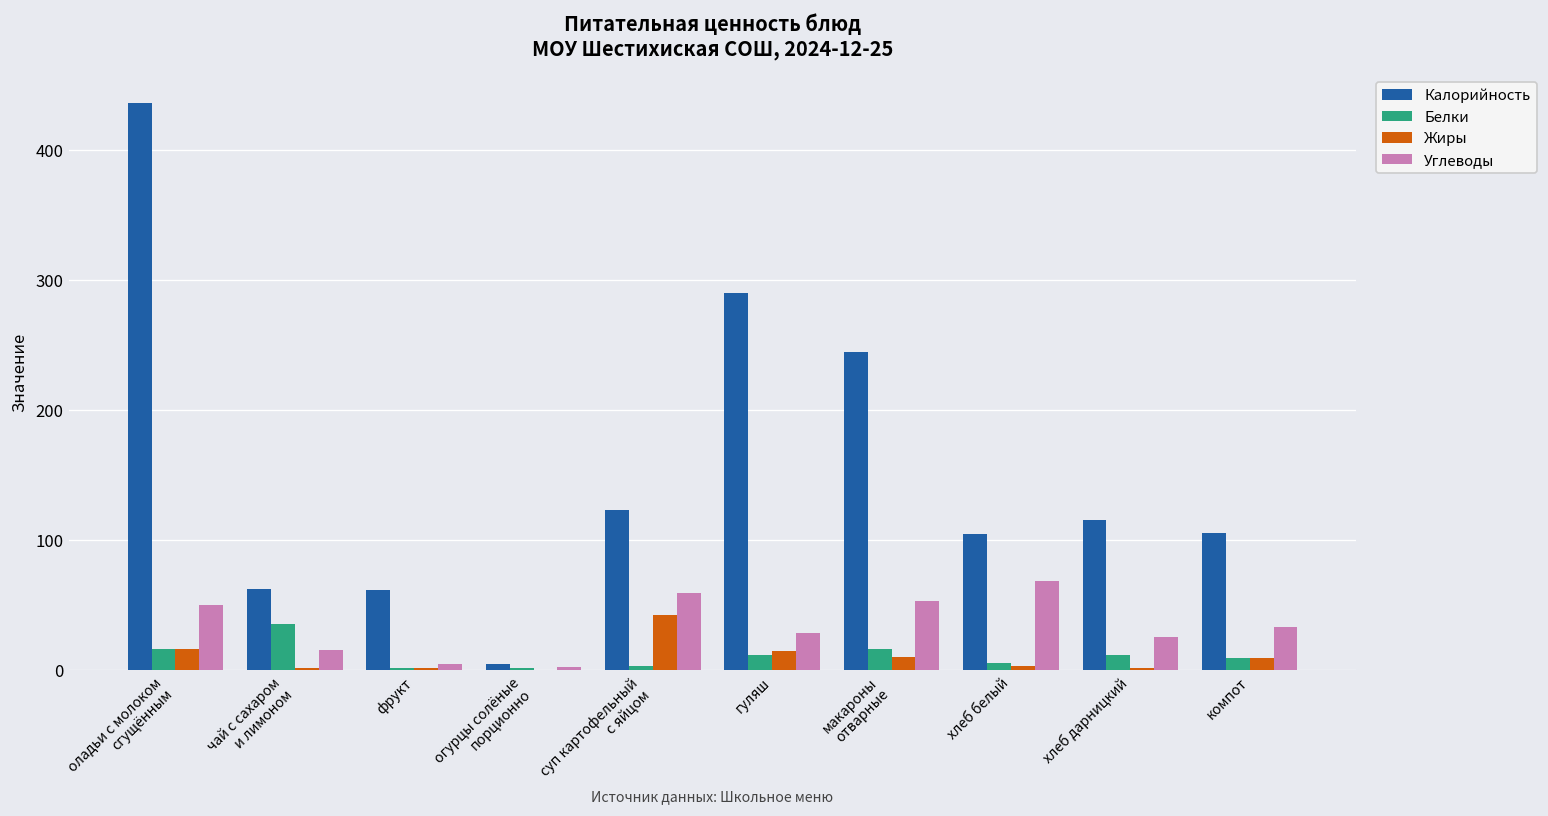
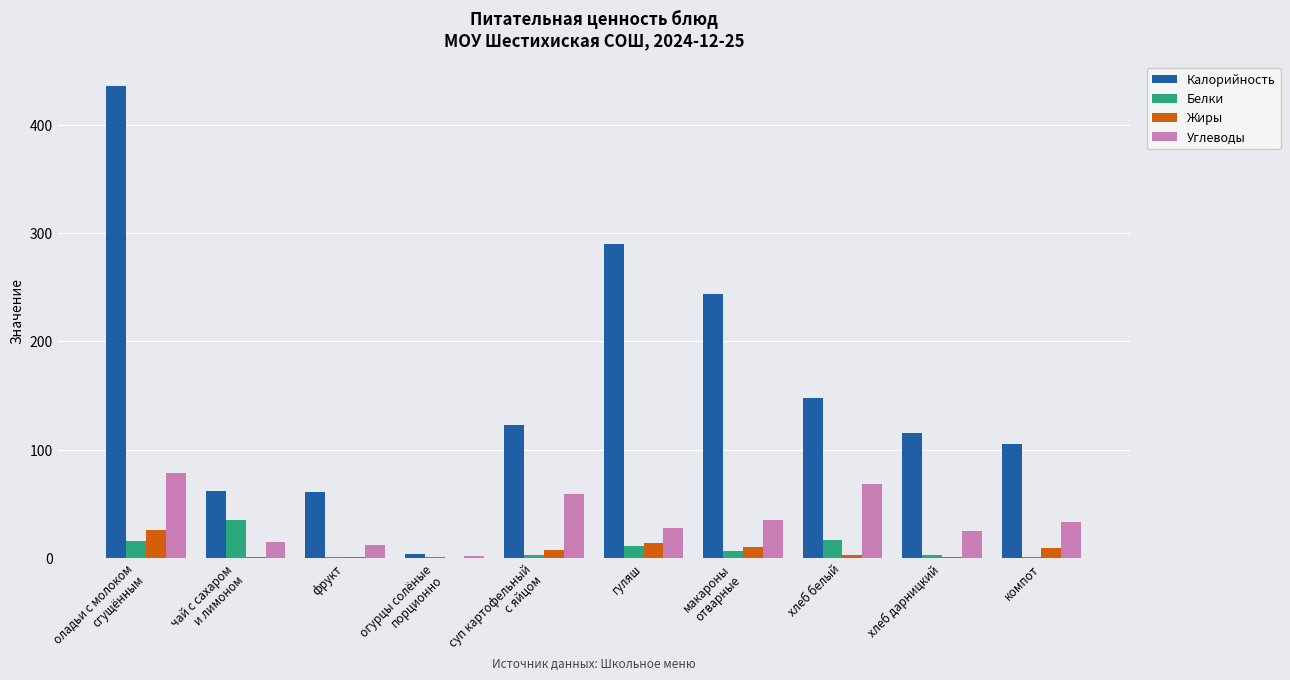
Жиры, оладьи с молоком сгущённым: 16 -> 26
Углеводы, оладьи с молоком сгущённым: 50 -> 78
Углеводы, фрукт: 4 -> 12
Жиры, суп картофельный с яйцом: 42 -> 7
Белки, макароны отварные: 16 -> 6
Углеводы, макароны отварные: 53 -> 35
Калорийность, хлеб белый: 104 -> 148
Белки, хлеб белый: 5 -> 17
Белки, хлеб дарницкий: 11 -> 3
Белки, компот: 9 -> 1
